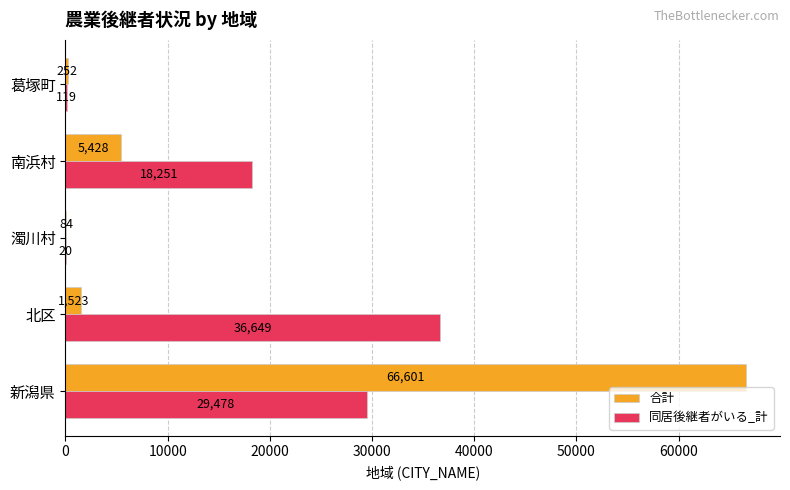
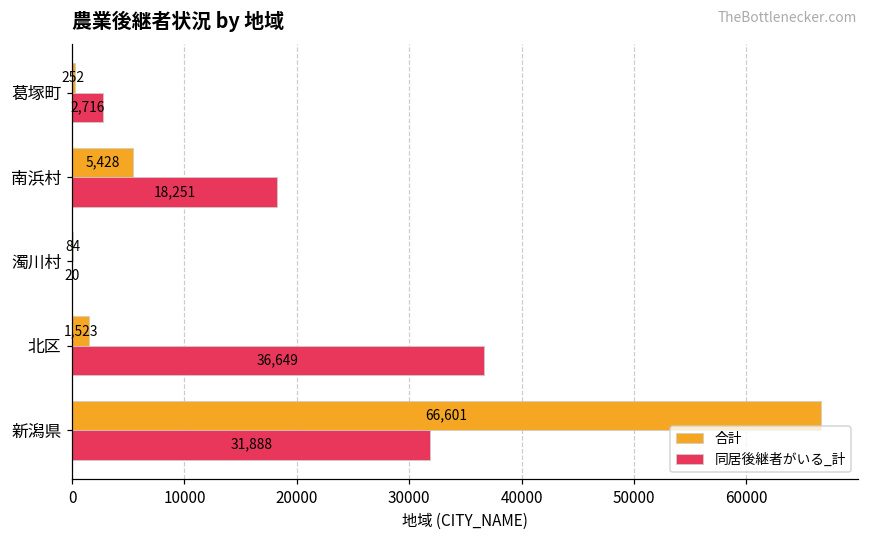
同居後継者がいる_計, 葛塚町: 119 -> 2,716
同居後継者がいる_計, 新潟県: 29,478 -> 31,888
